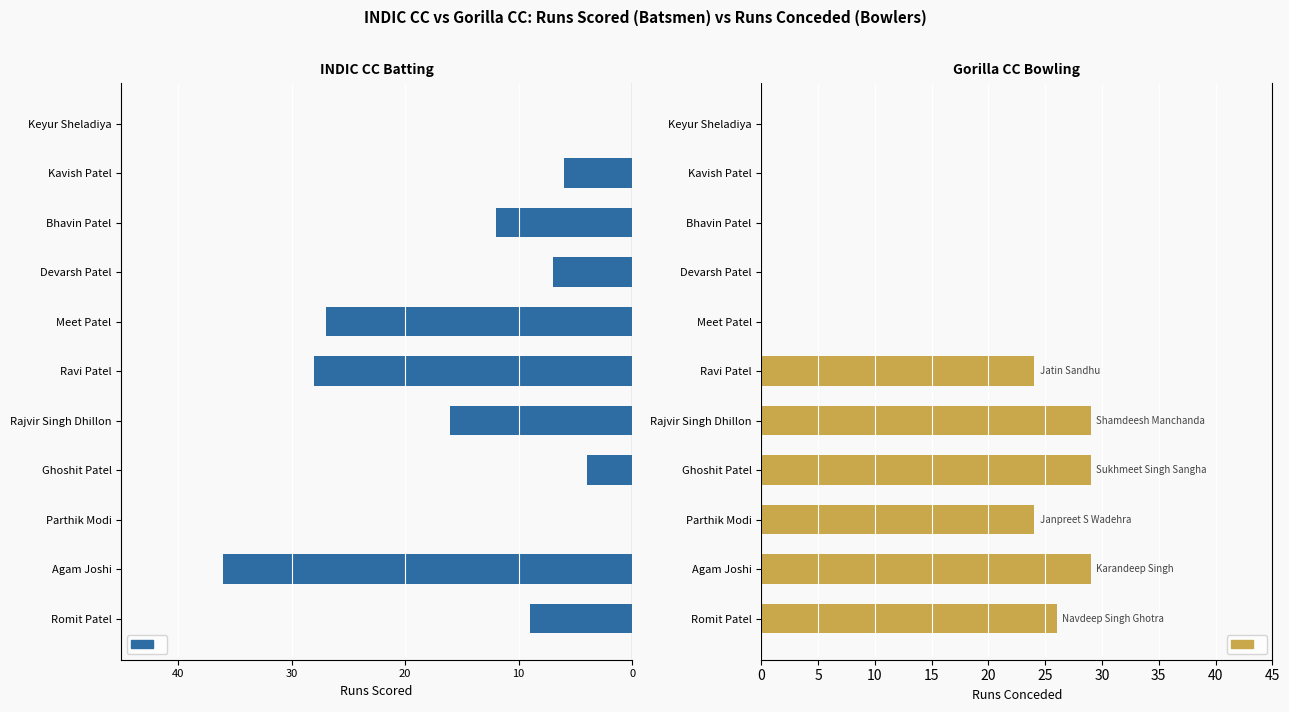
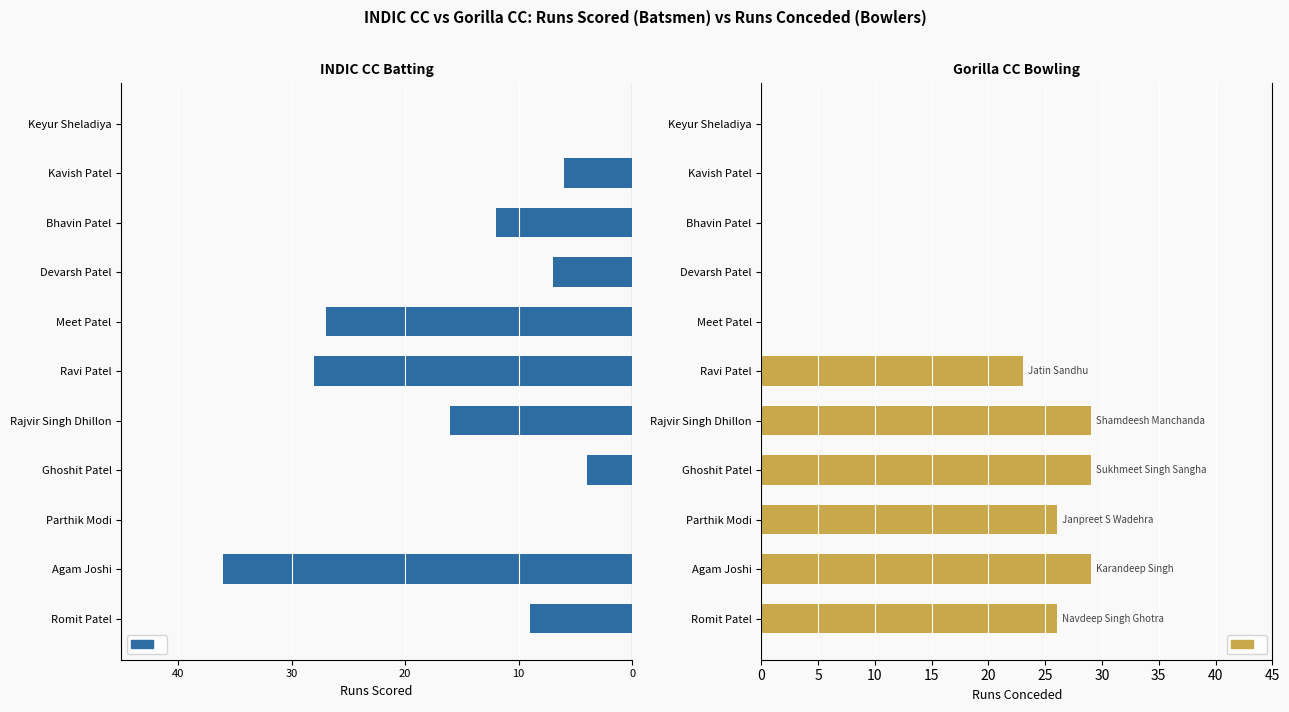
Gorilla CC Bowling, Ravi Patel: 24 -> 23
Gorilla CC Bowling, Parthik Modi: 24 -> 26
